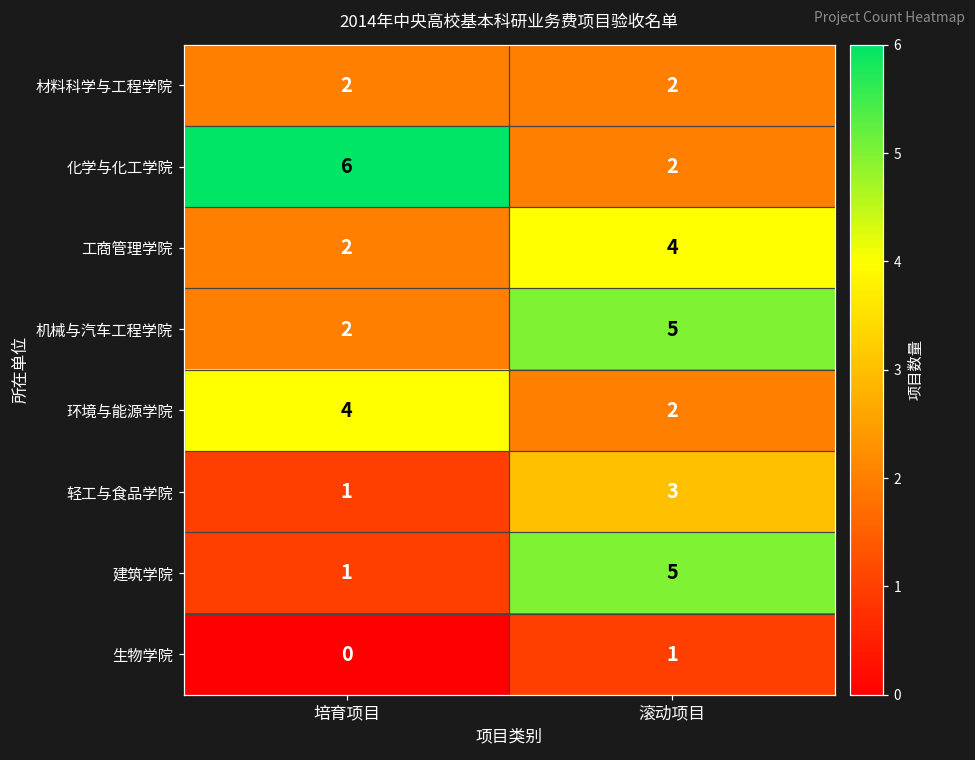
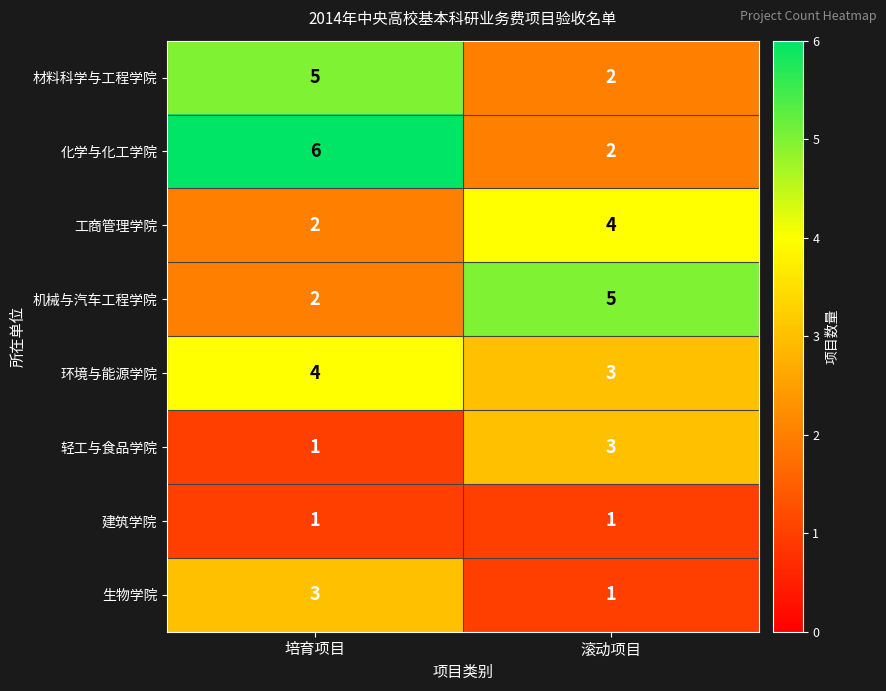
材料科学与工程学院, 培育项目: 2 -> 5
环境与能源学院, 滚动项目: 2 -> 3
建筑学院, 滚动项目: 5 -> 1
生物学院, 培育项目: 0 -> 3
